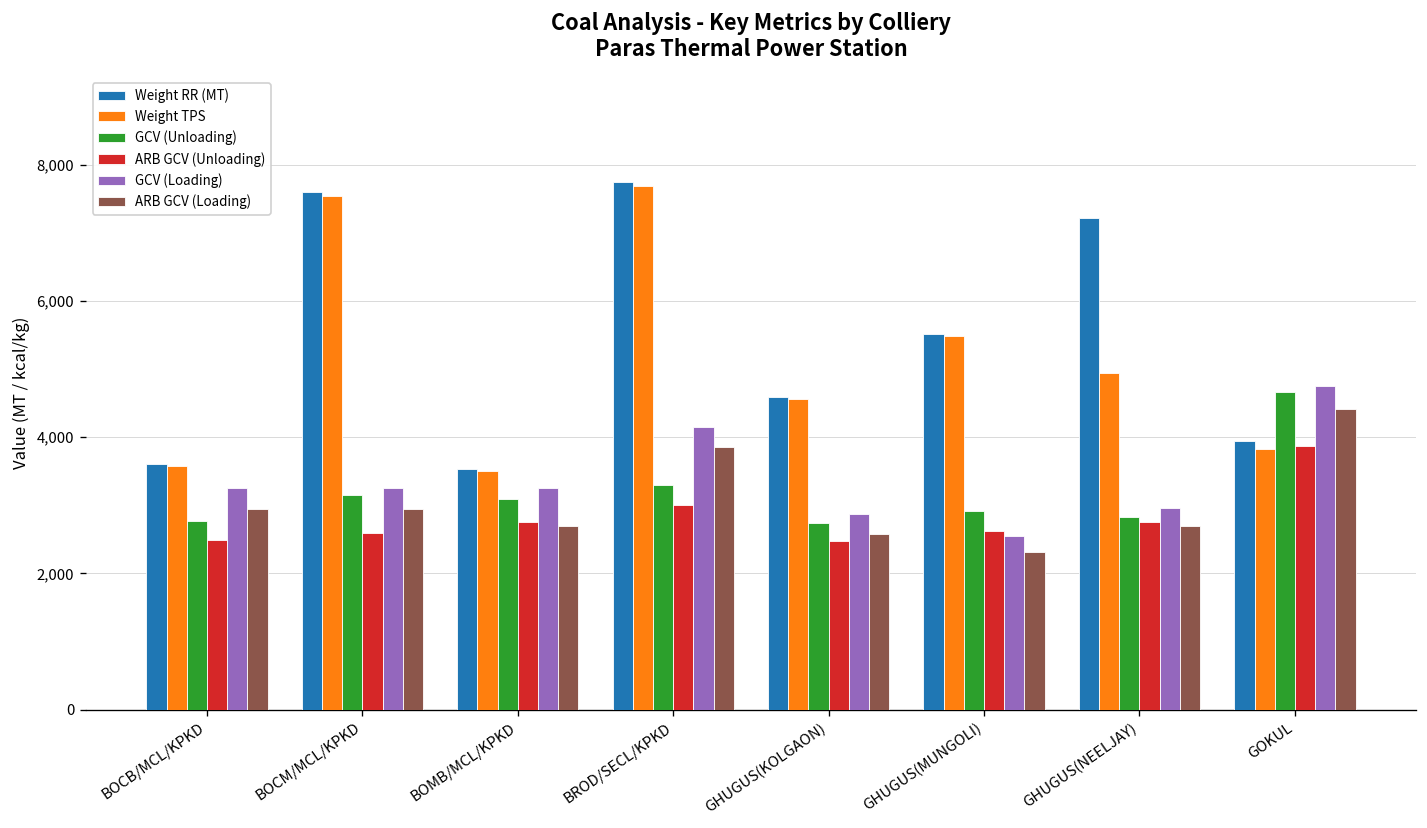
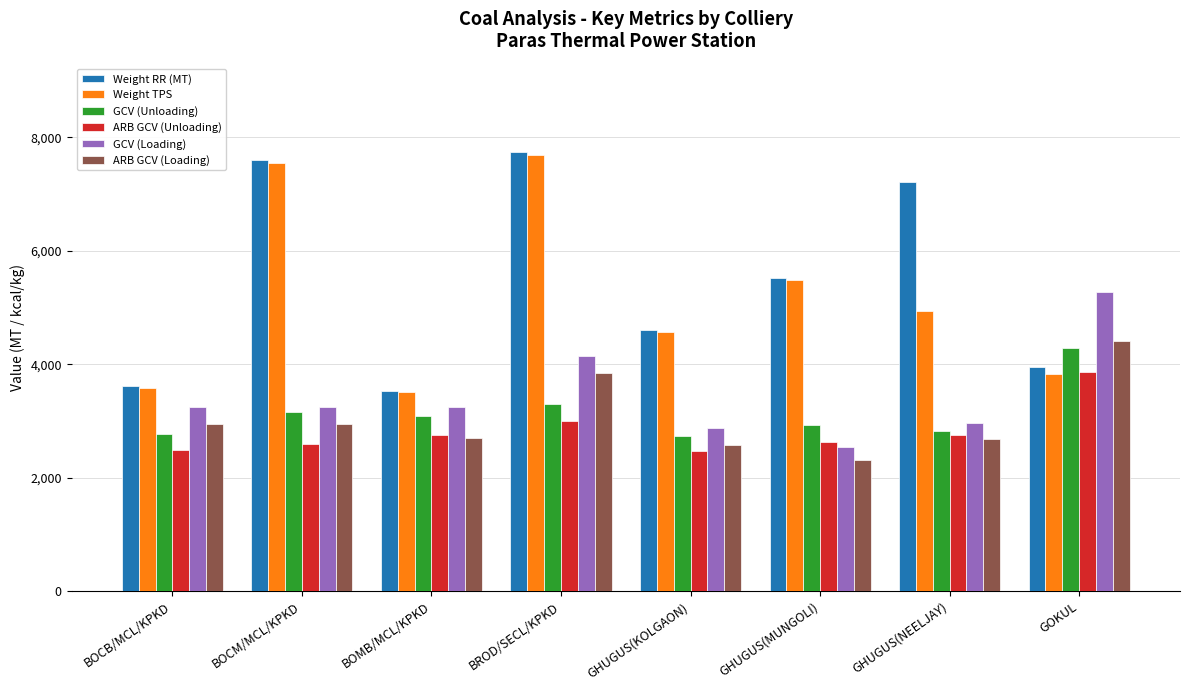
GCV (Unloading), GOKUL: 4,700 -> 4,300
GCV (Loading), GOKUL: 4,700 -> 5,300
